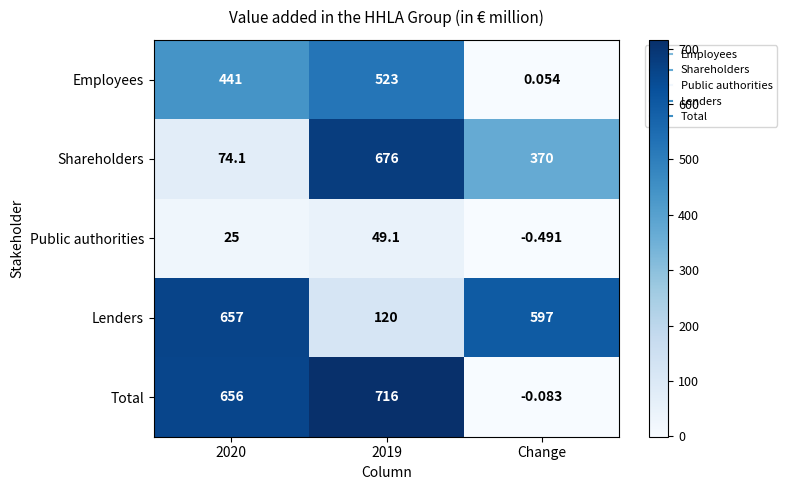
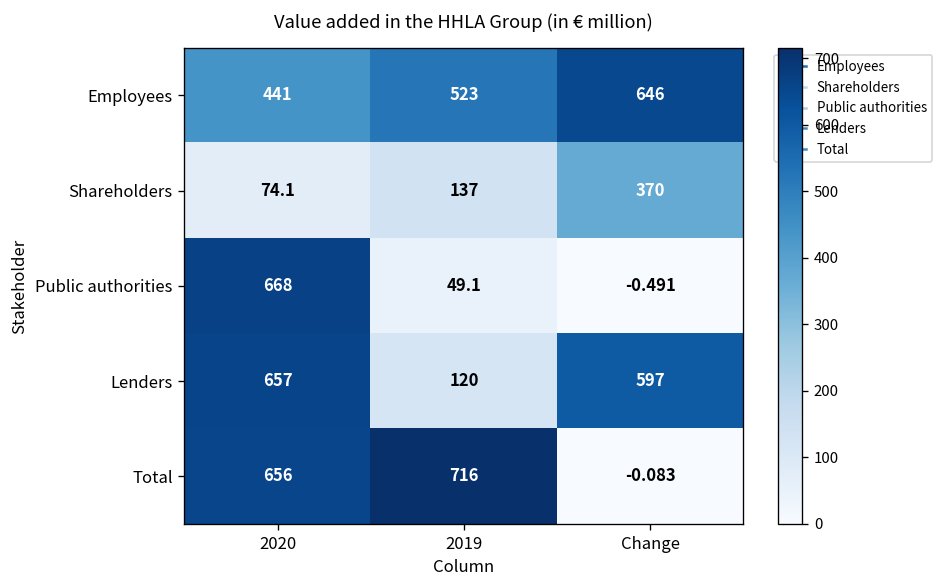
Employees, Change: 0.054 -> 646
Shareholders, 2019: 676 -> 137
Public authorities, 2020: 25 -> 668
